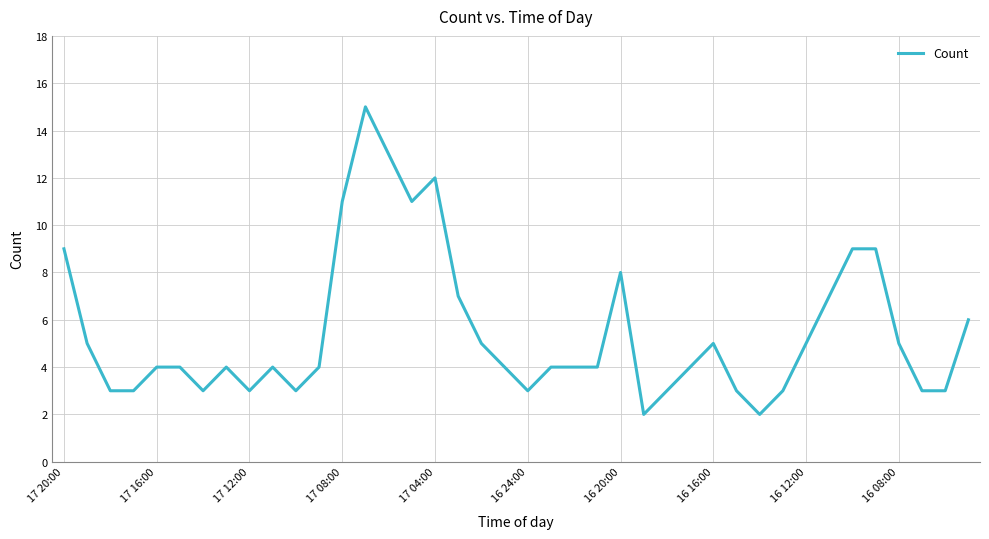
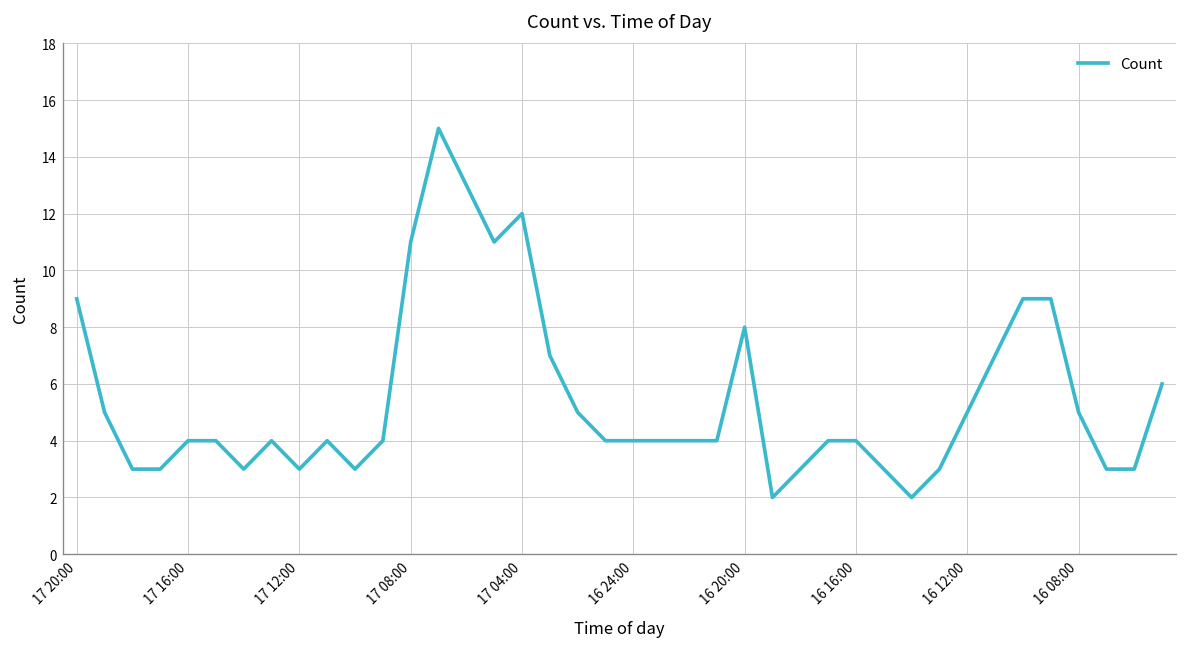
16 24:00: 3 -> 4
16 16:00: 5 -> 4
